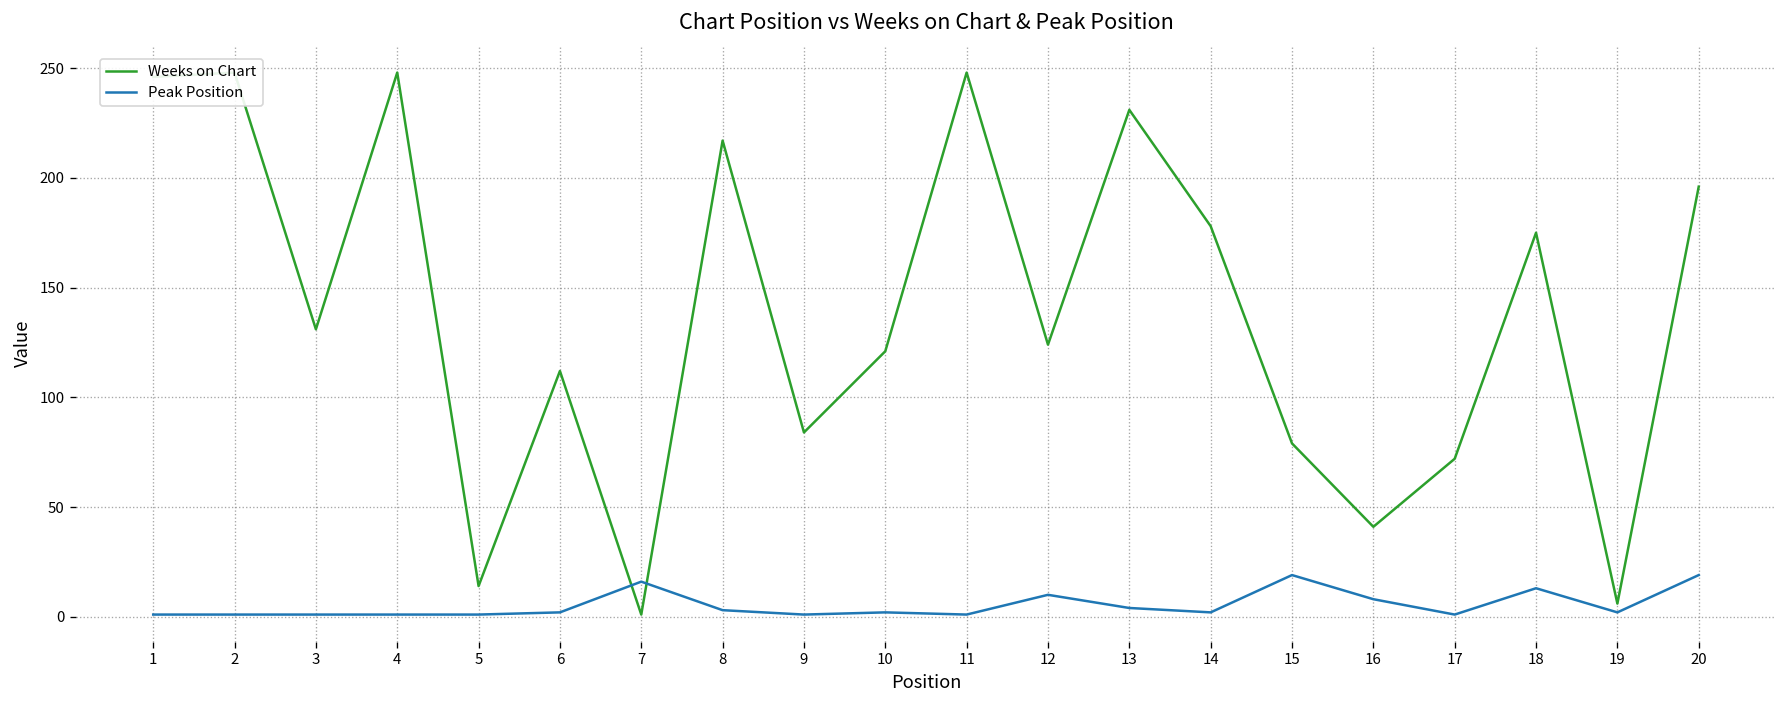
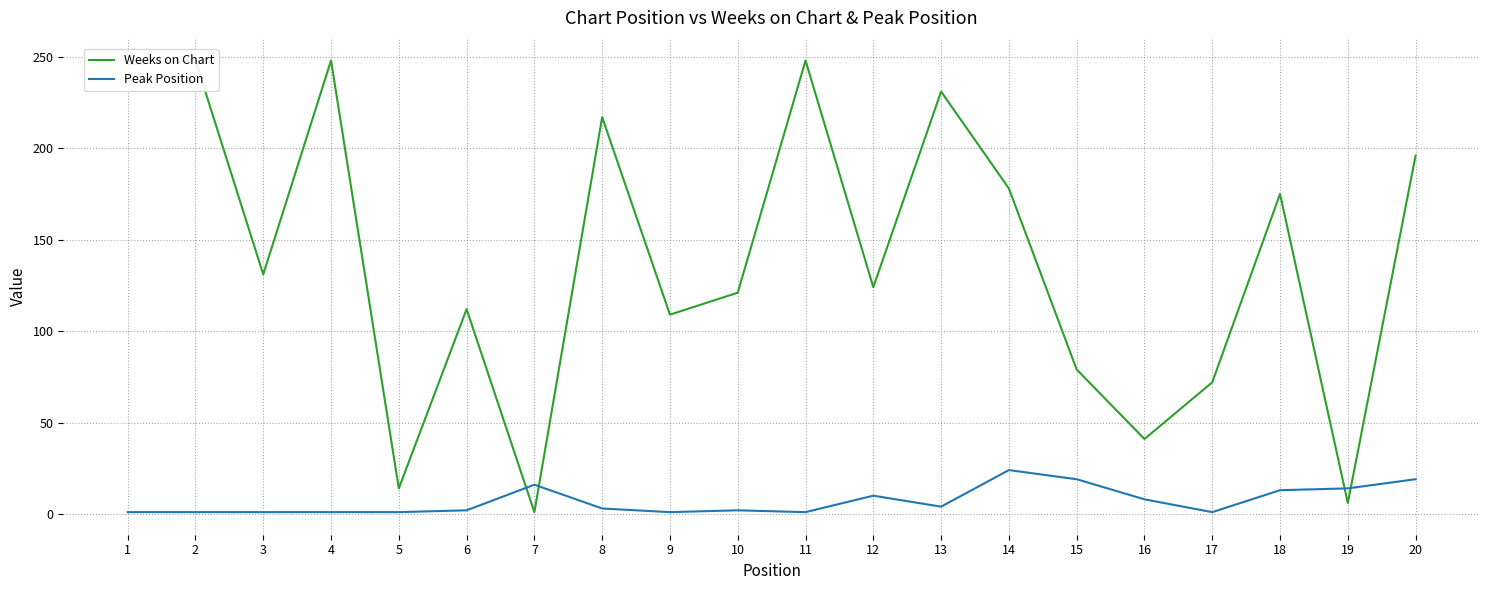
Weeks on Chart, 9: 84 -> 109
Peak Position, 14: 2 -> 24
Peak Position, 19: 2 -> 14
